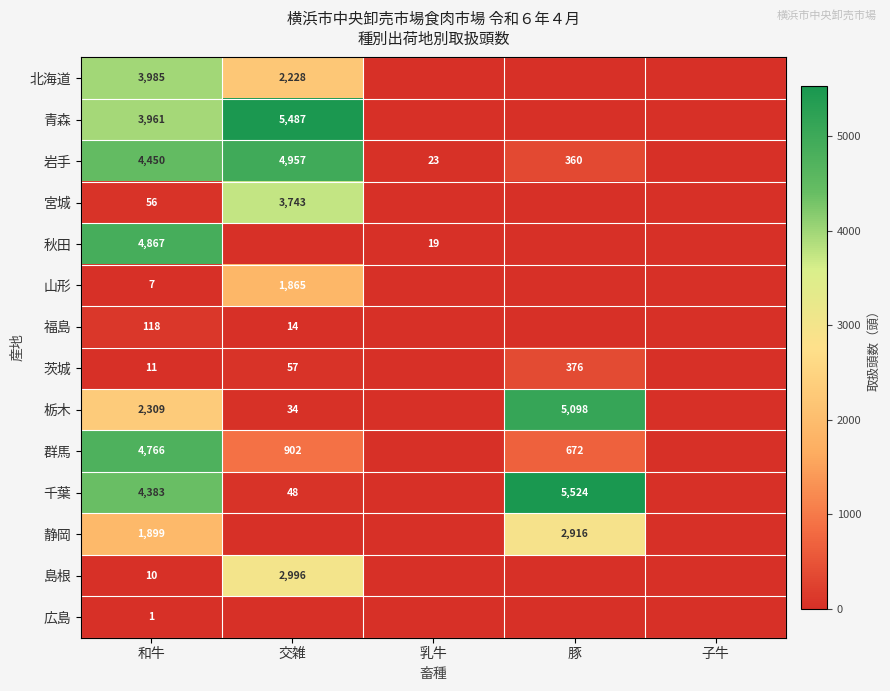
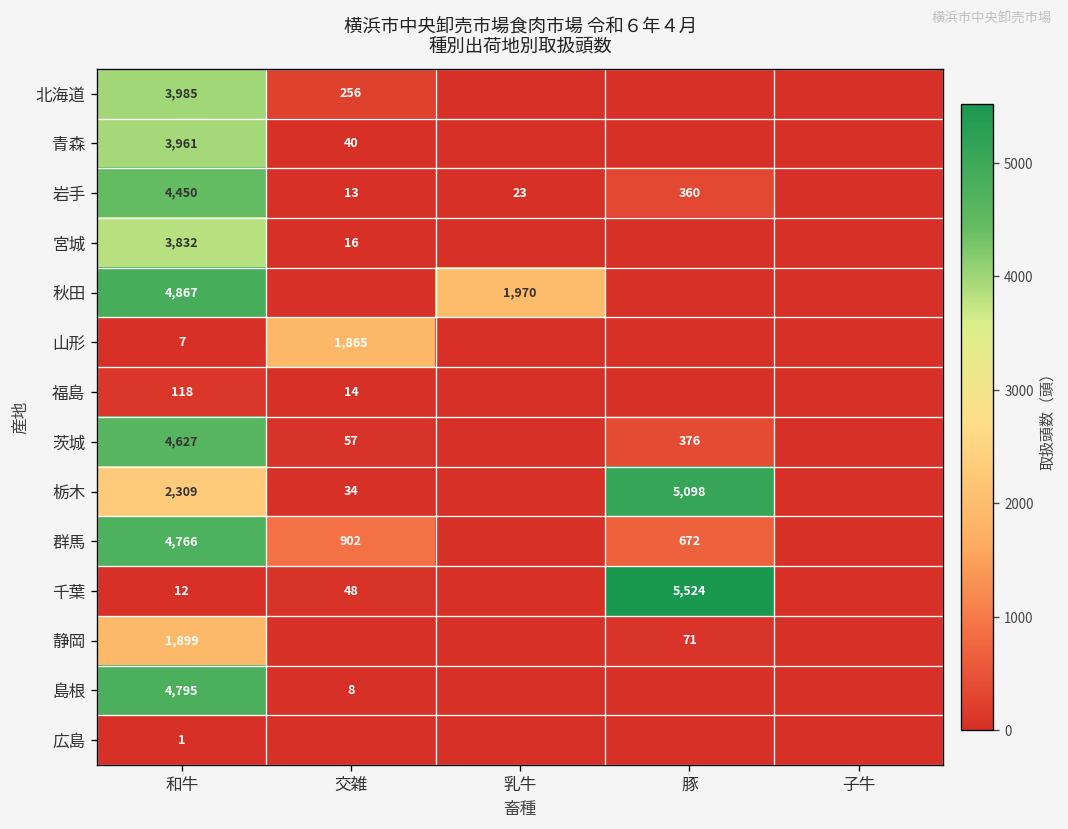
北海道, 交雑: 2,228 -> 256
青森, 交雑: 5,487 -> 40
岩手, 交雑: 4,957 -> 13
宮城, 和牛: 56 -> 3,832
宮城, 交雑: 3,743 -> 16
秋田, 乳牛: 19 -> 1,970
茨城, 和牛: 11 -> 4,627
千葉, 和牛: 4,383 -> 12
静岡, 豚: 2,916 -> 71
島根, 和牛: 10 -> 4,795
島根, 交雑: 2,996 -> 8
